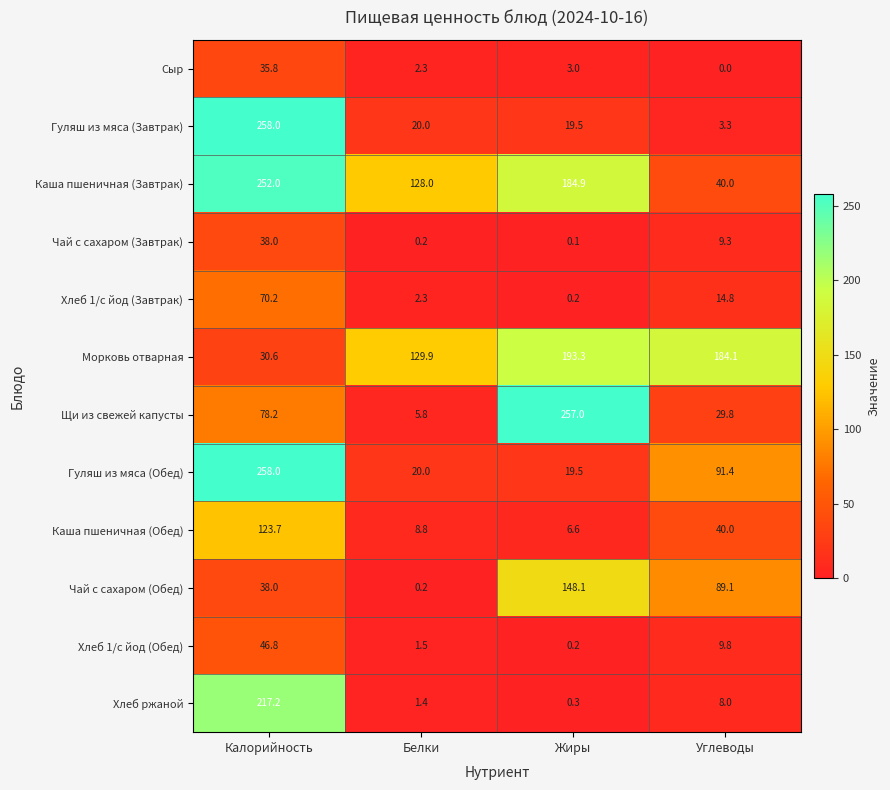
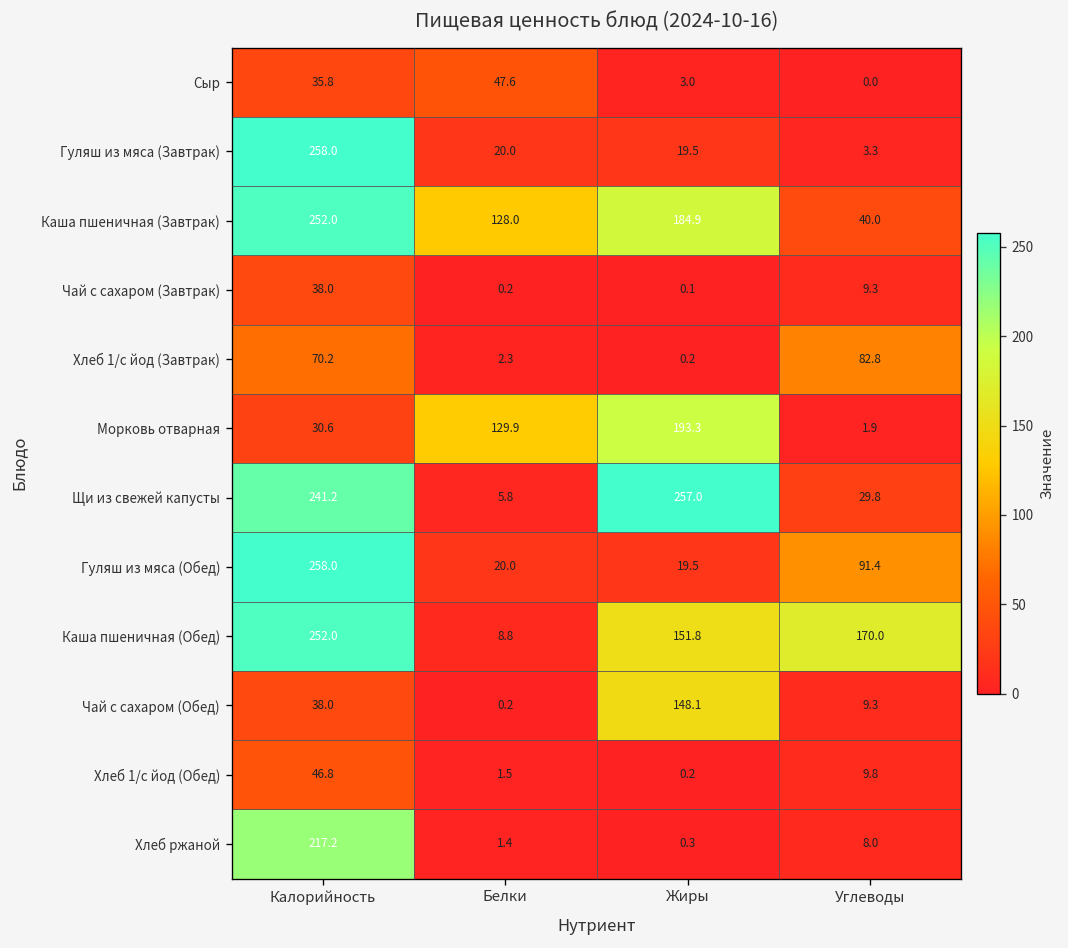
Сыр, Белки: 2.3 -> 47.6
Хлеб 1/с йод (Завтрак), Углеводы: 14.8 -> 82.8
Морковь отварная, Углеводы: 184.1 -> 1.9
Щи из свежей капусты, Калорийность: 78.2 -> 241.2
Каша пшеничная (Обед), Калорийность: 123.7 -> 252.0
Каша пшеничная (Обед), Жиры: 6.6 -> 151.8
Каша пшеничная (Обед), Углеводы: 40.0 -> 170.0
Чай с сахаром (Обед), Углеводы: 89.1 -> 9.3
